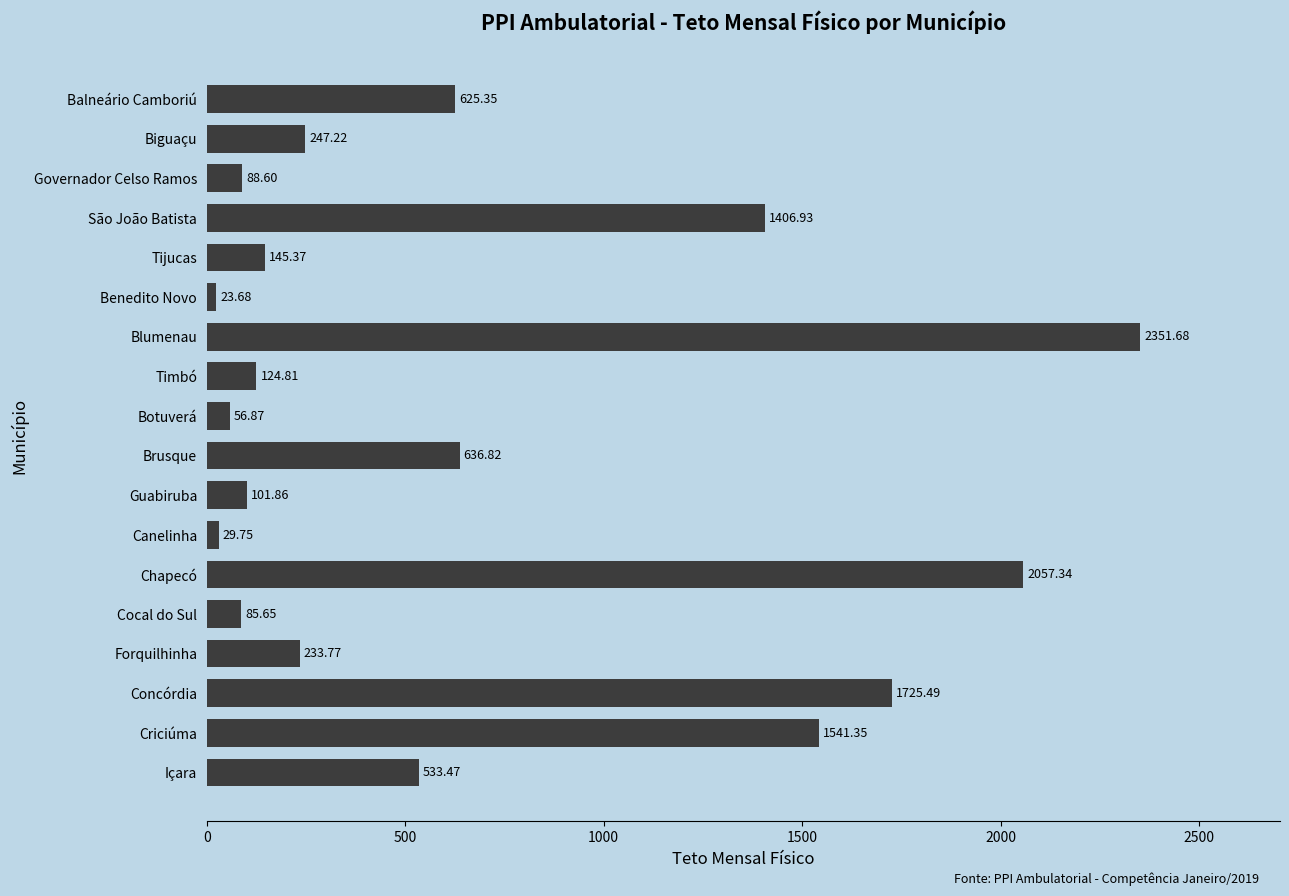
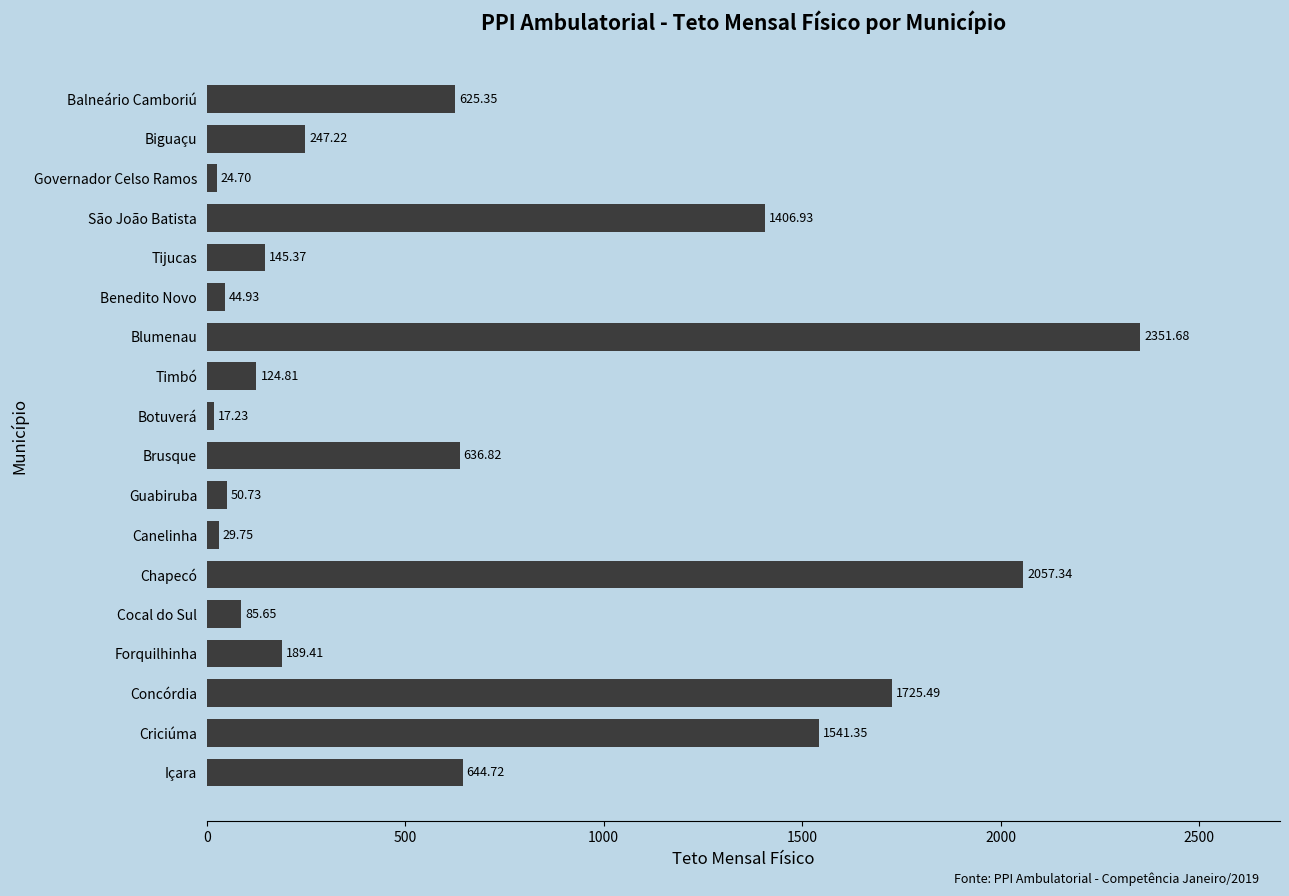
Governador Celso Ramos: 88.60 -> 24.70
Benedito Novo: 23.68 -> 44.93
Botuverá: 56.87 -> 17.23
Guabiruba: 101.86 -> 50.73
Forquilhinha: 233.77 -> 189.41
Içara: 533.47 -> 644.72
